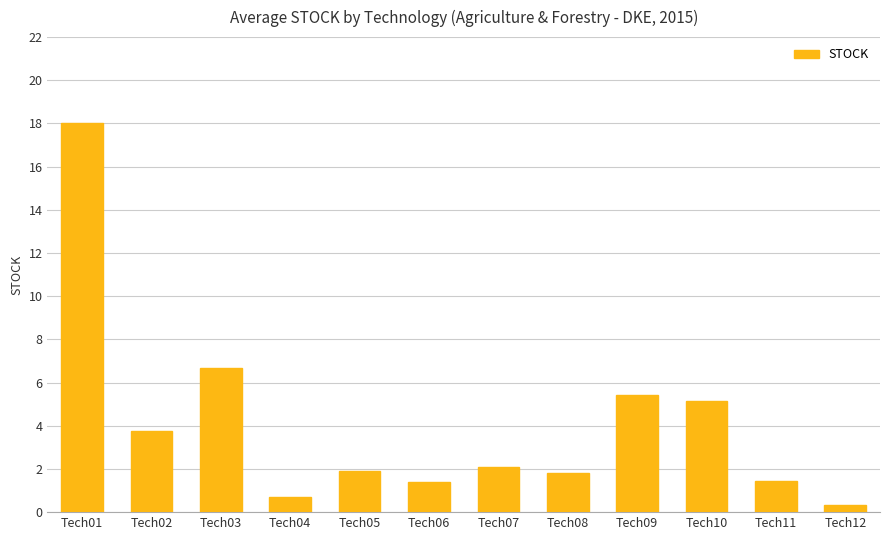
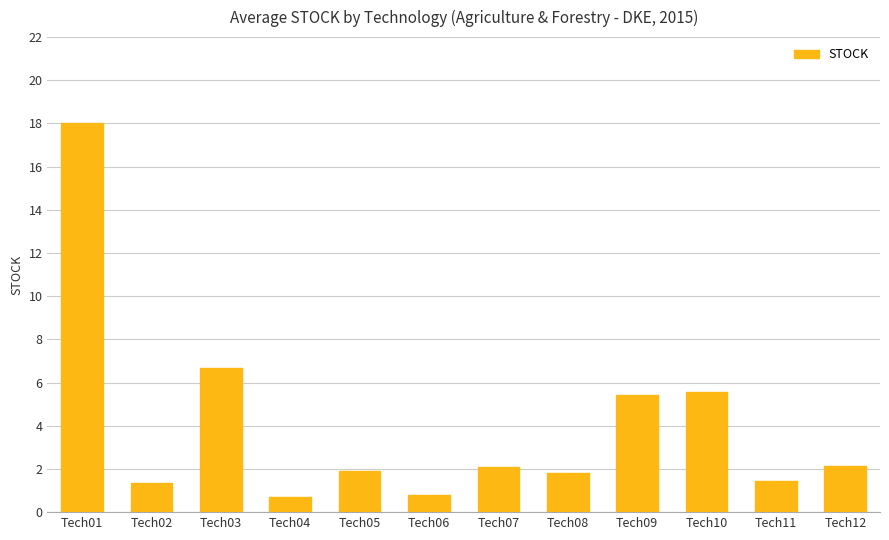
Tech02: 3.8 -> 1.3
Tech06: 1.4 -> 0.8
Tech10: 5.2 -> 5.6
Tech12: 0.3 -> 2.1
